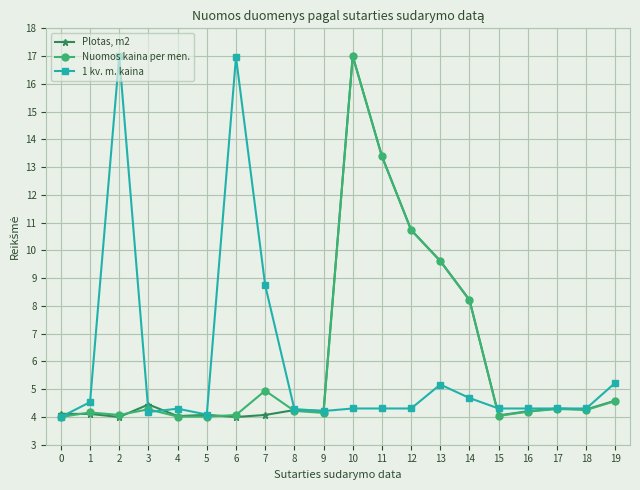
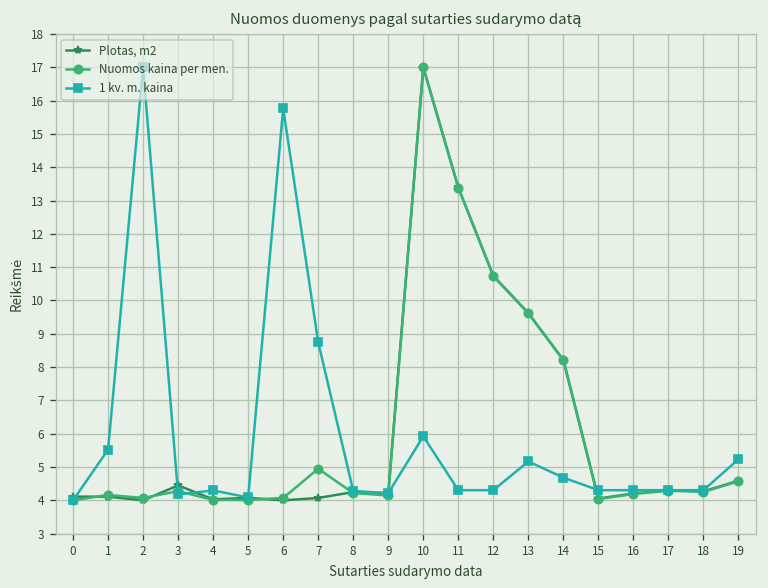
1 kv. m. kaina, 1: 4.5 -> 5.5
1 kv. m. kaina, 6: 17.0 -> 15.8
1 kv. m. kaina, 10: 4.3 -> 5.9
